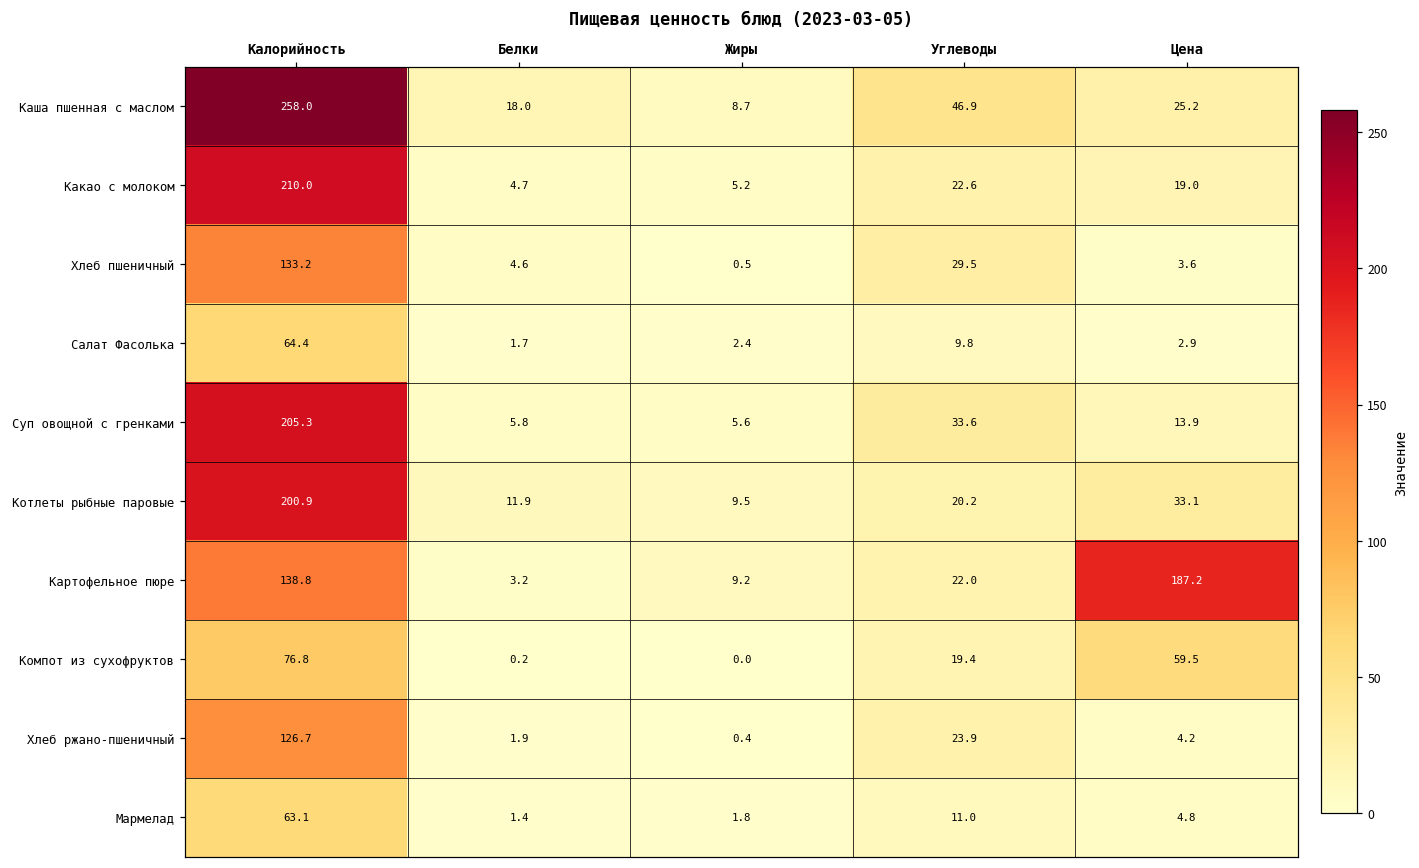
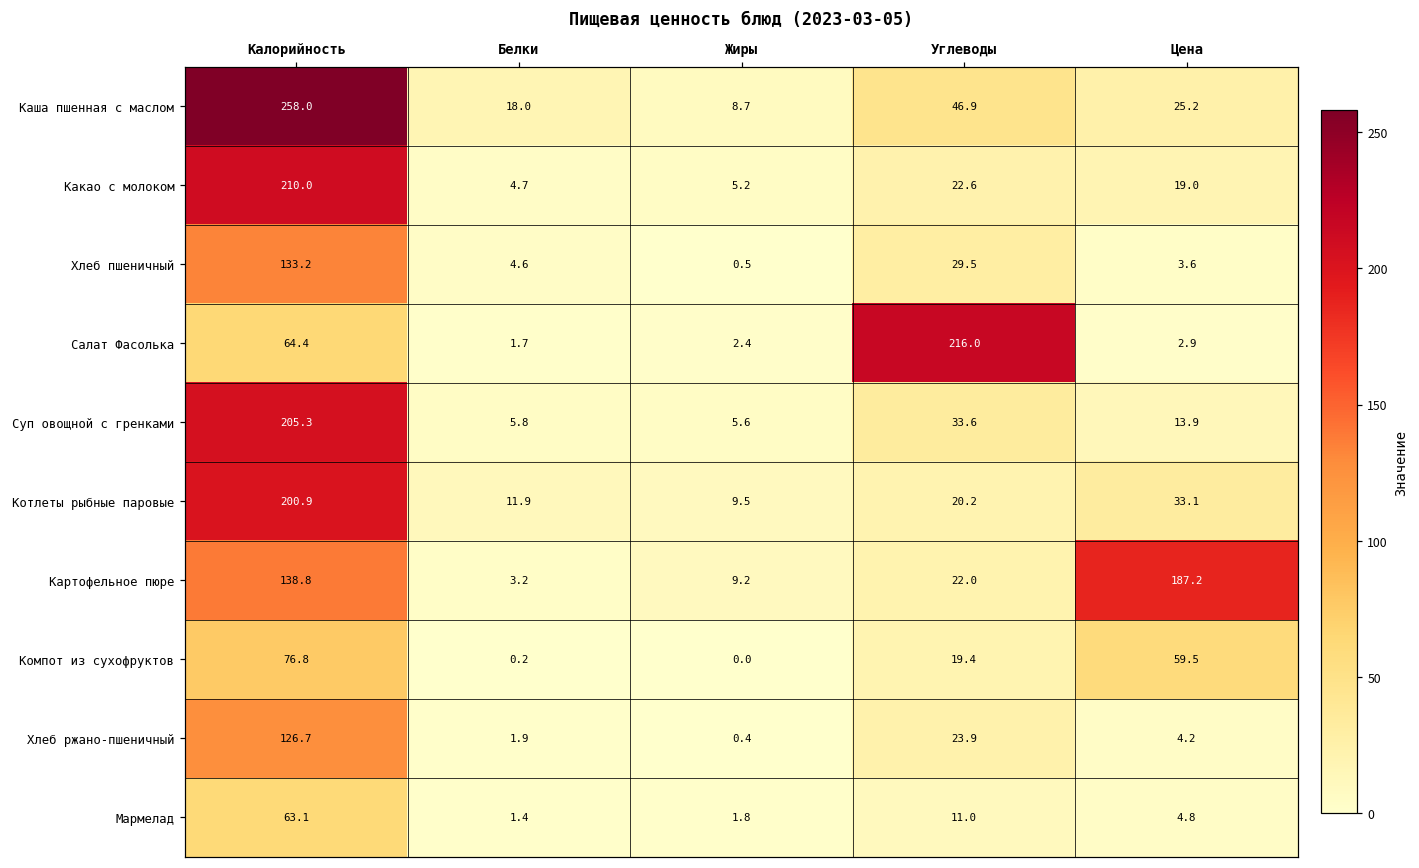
Салат Фасолька, Углеводы: 9.8 -> 216.0
